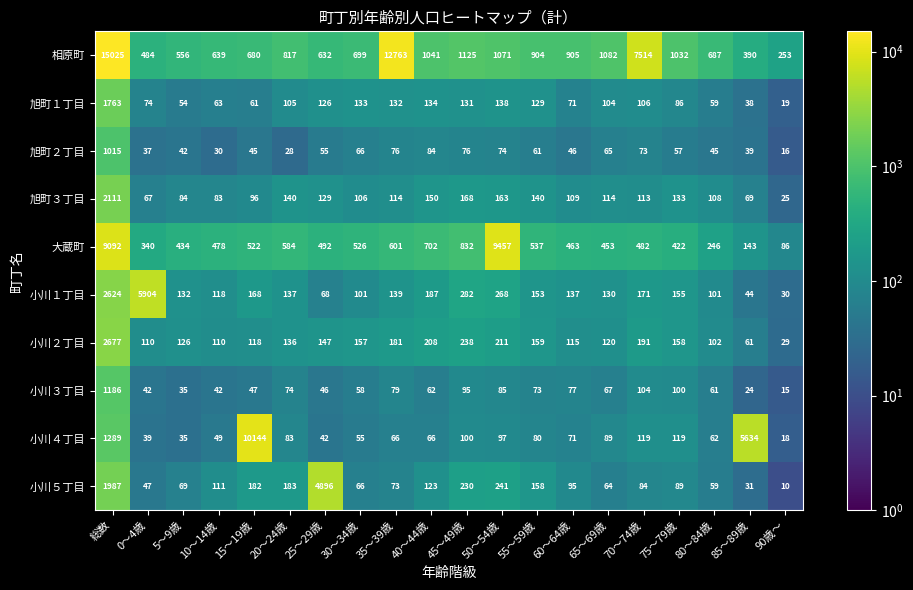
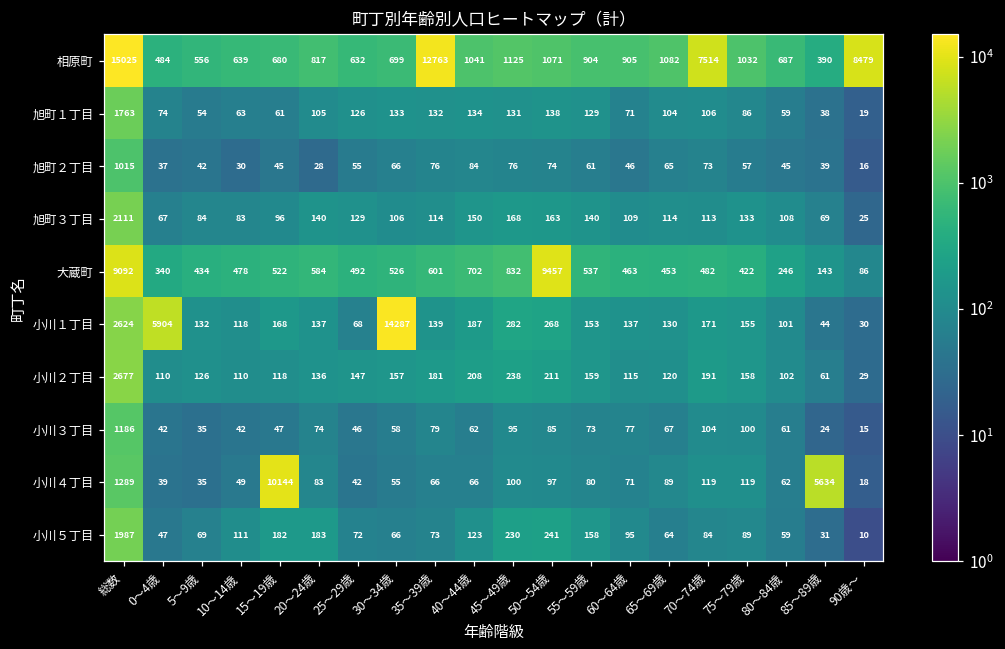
相原町, 90歳～: 253 -> 8479
小川１丁目, 30～34歳: 101 -> 14287
小川５丁目, 25～29歳: 4896 -> 72
